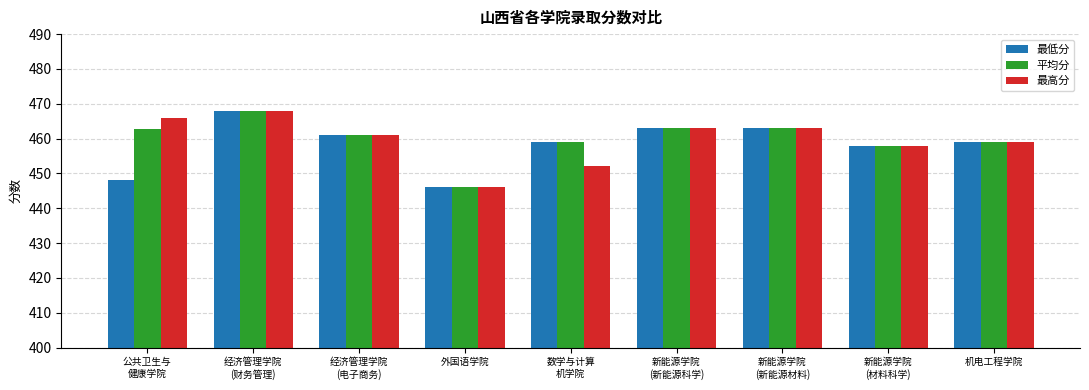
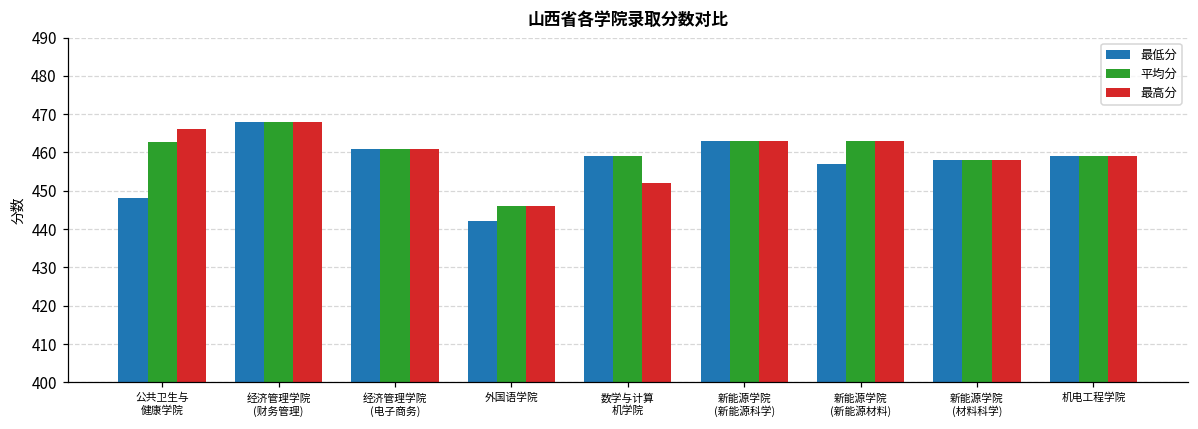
最低分, 外国语学院: 446 -> 442
最低分, 新能源学院 (新能源材料): 463 -> 457
